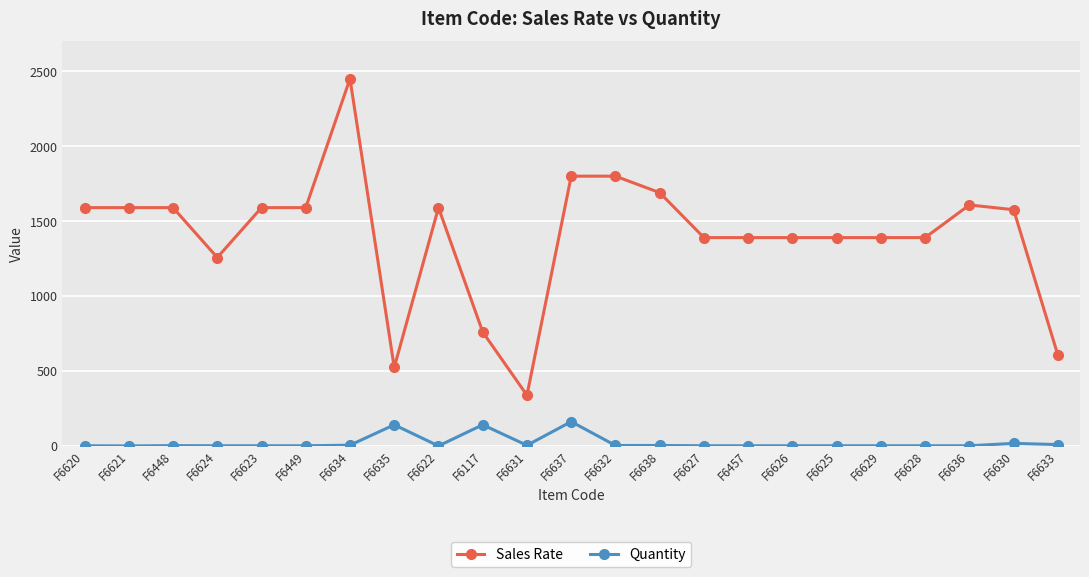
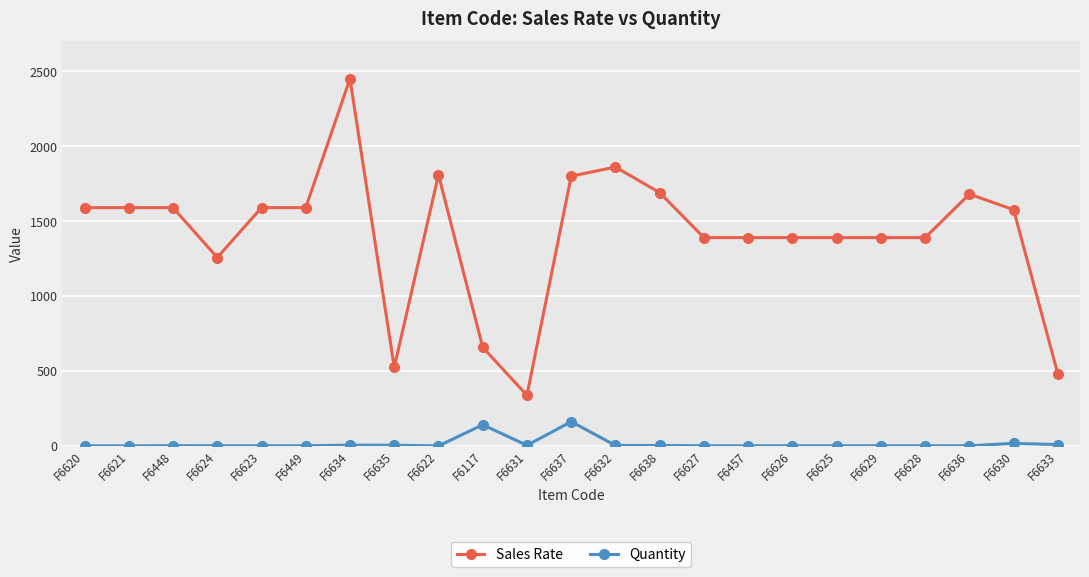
Quantity, F6635: 140 -> 10
Sales Rate, F6622: 1590 -> 1810
Sales Rate, F6117: 760 -> 660
Sales Rate, F6632: 1800 -> 1860
Sales Rate, F6636: 1610 -> 1680
Sales Rate, F6633: 610 -> 480
